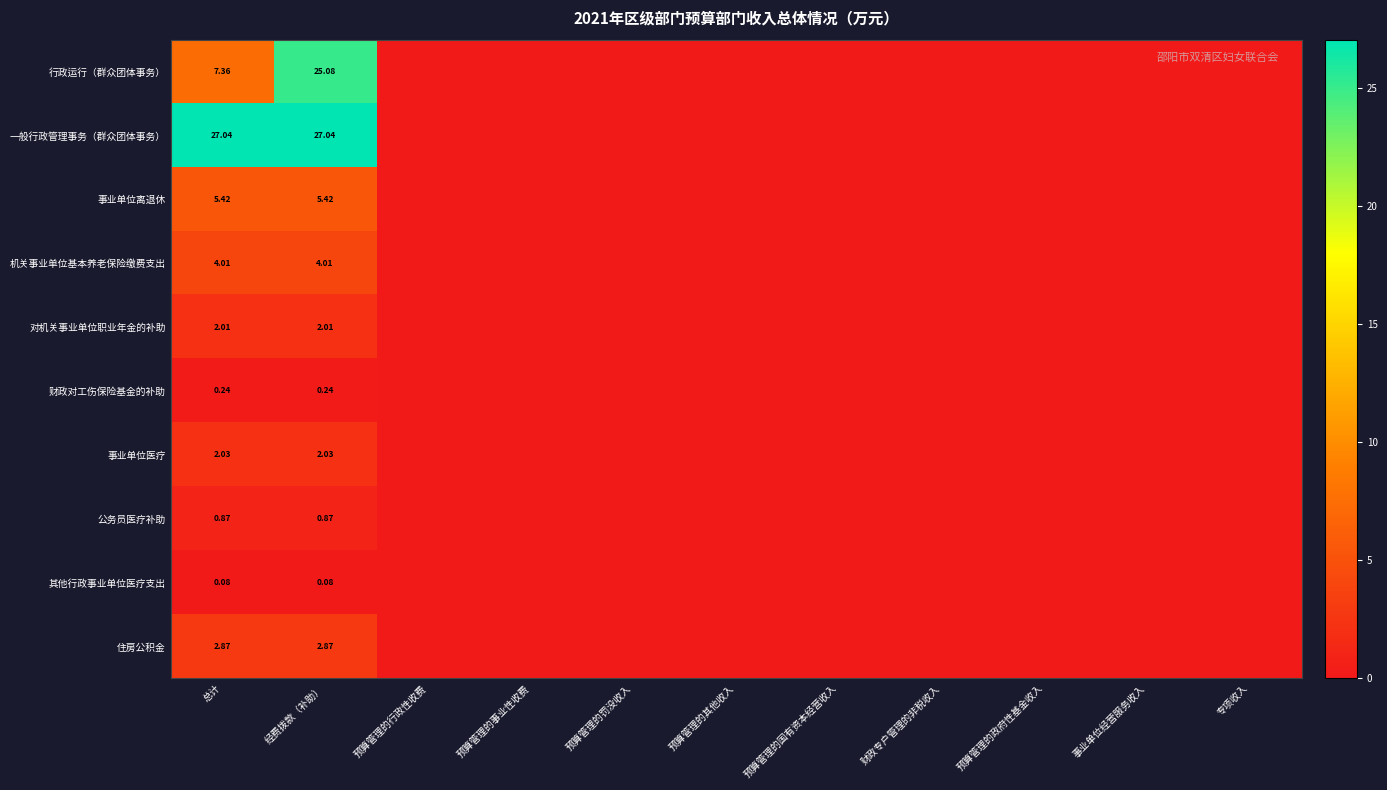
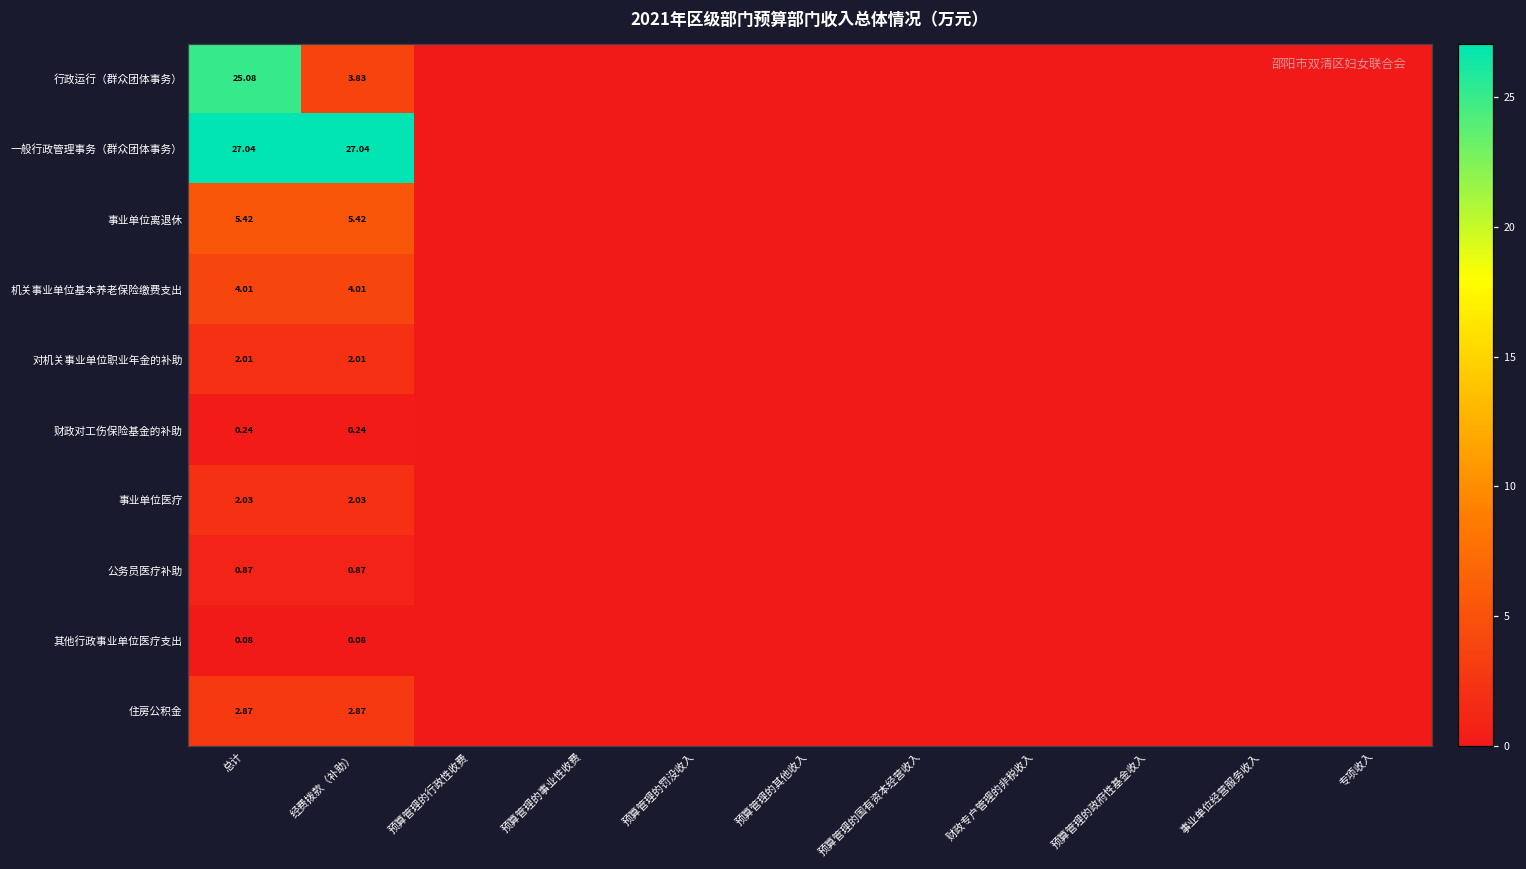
行政运行（群众团体事务）, 总计: 7.36 -> 25.08
行政运行（群众团体事务）, 经费拨款（补助）: 25.08 -> 3.83
